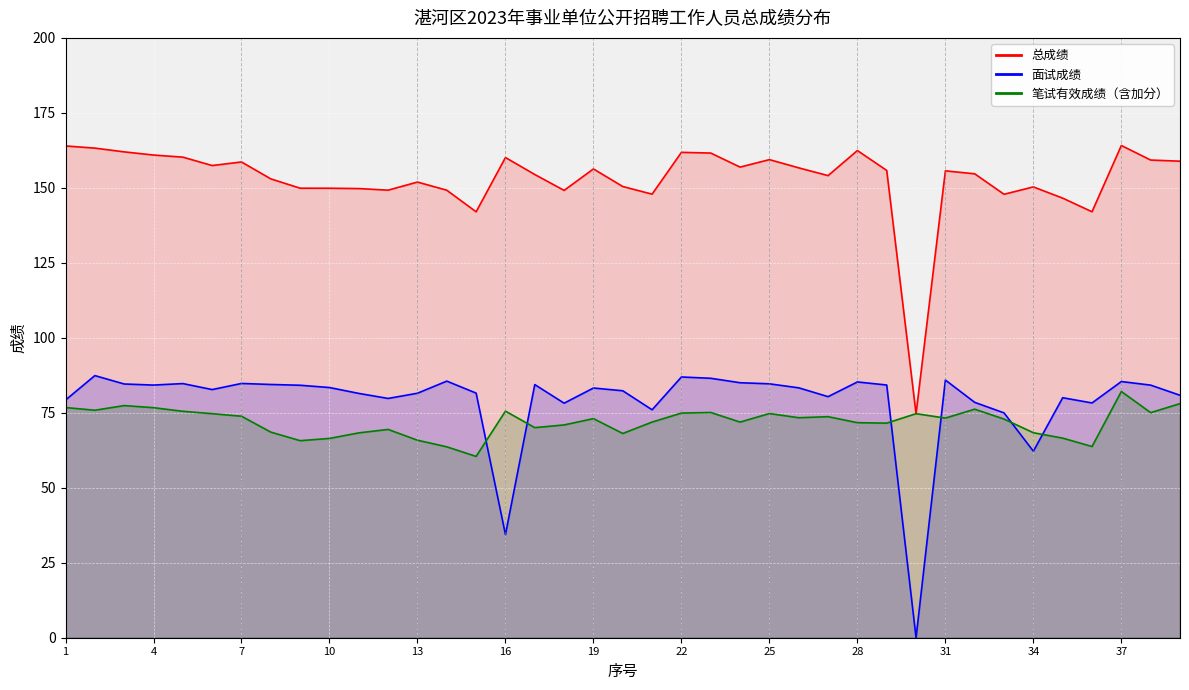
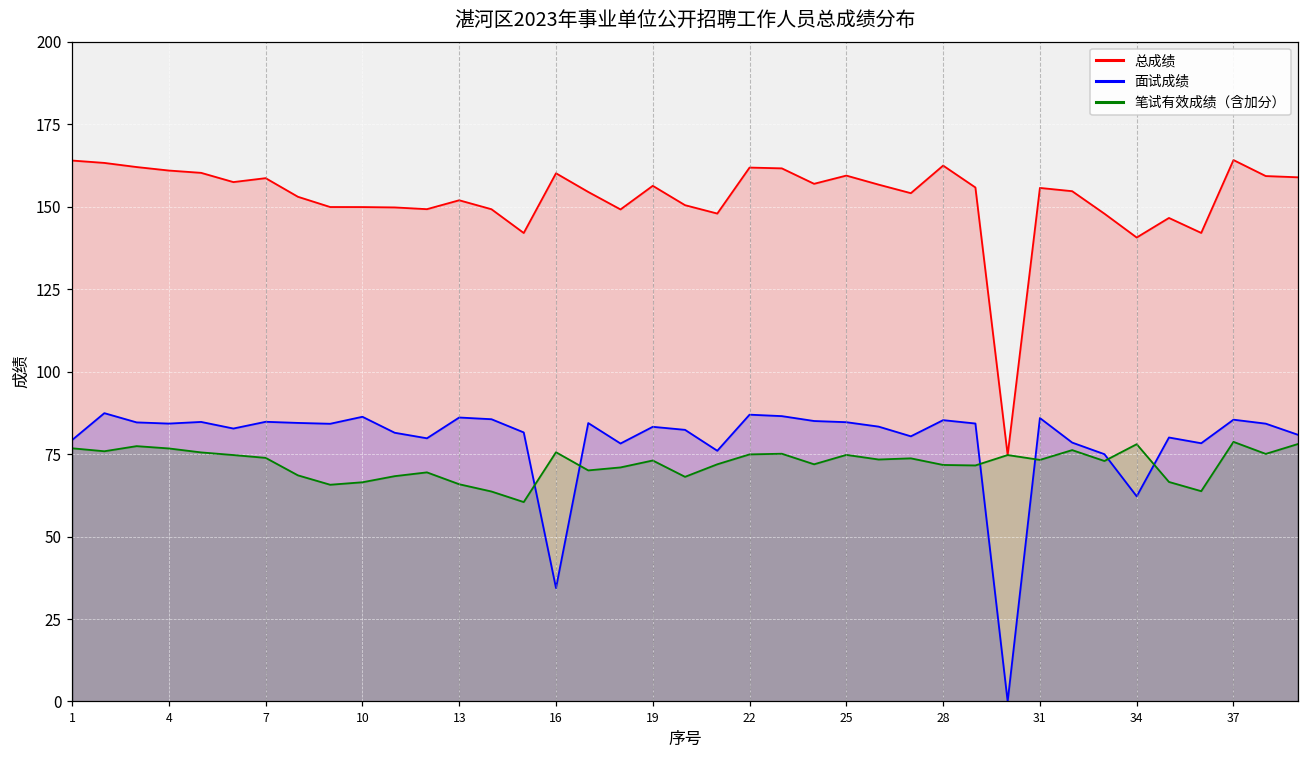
面试成绩, 10: 83 -> 86
面试成绩, 13: 82 -> 86
总成绩, 34: 150 -> 141
笔试有效成绩（含加分）, 34: 68 -> 78
笔试有效成绩（含加分）, 37: 82 -> 79
